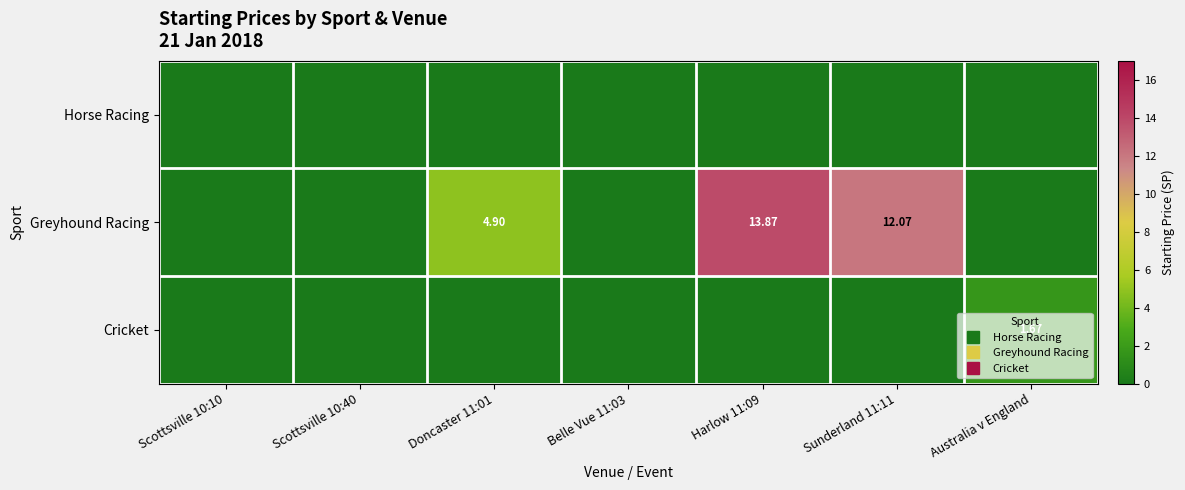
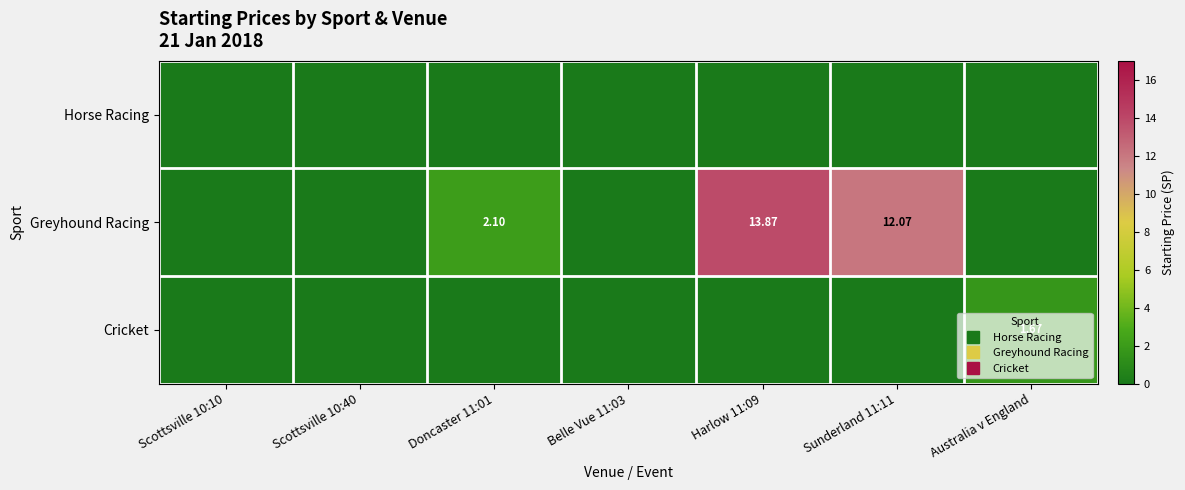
Greyhound Racing, Doncaster 11:01: 4.90 -> 2.10
